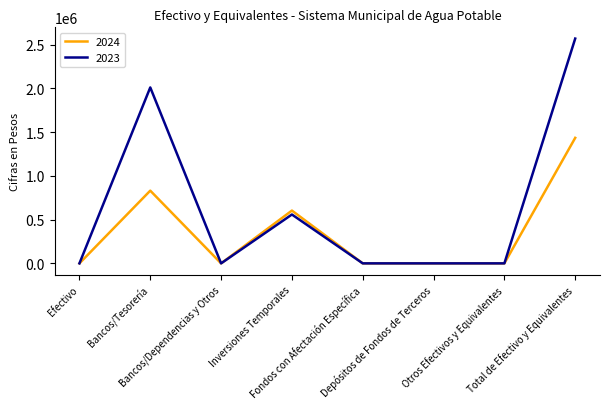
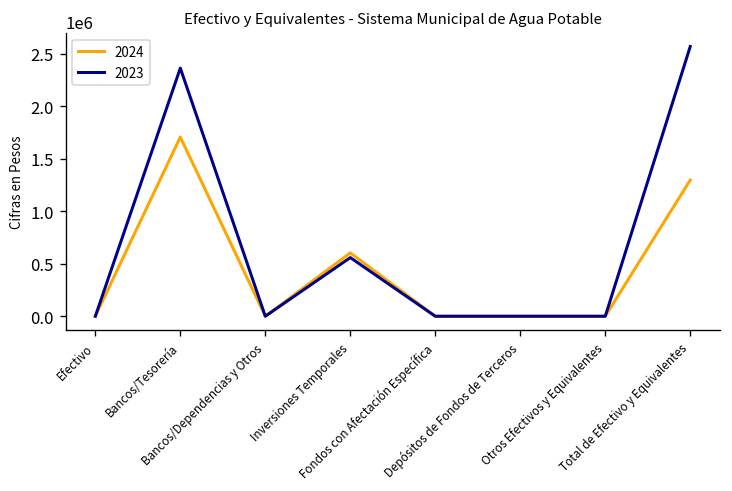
2024, Bancos/Tesorería: 800000 -> 1700000
2023, Bancos/Tesorería: 2000000 -> 2400000
2024, Total de Efectivo y Equivalentes: 1400000 -> 1300000
